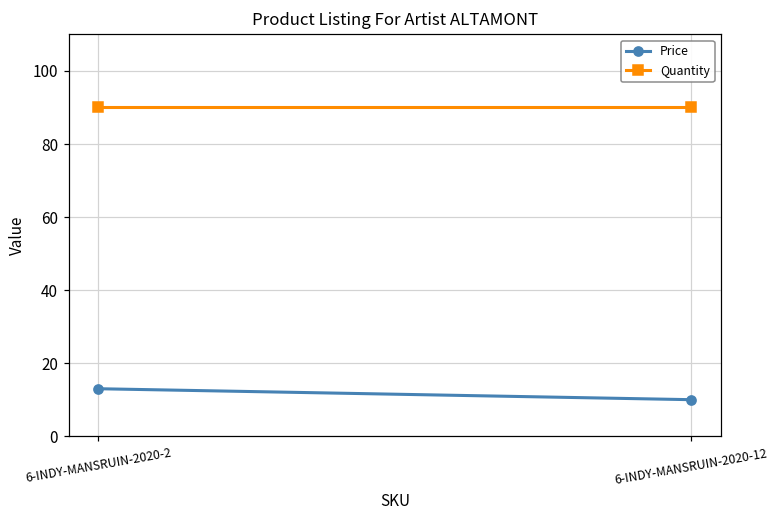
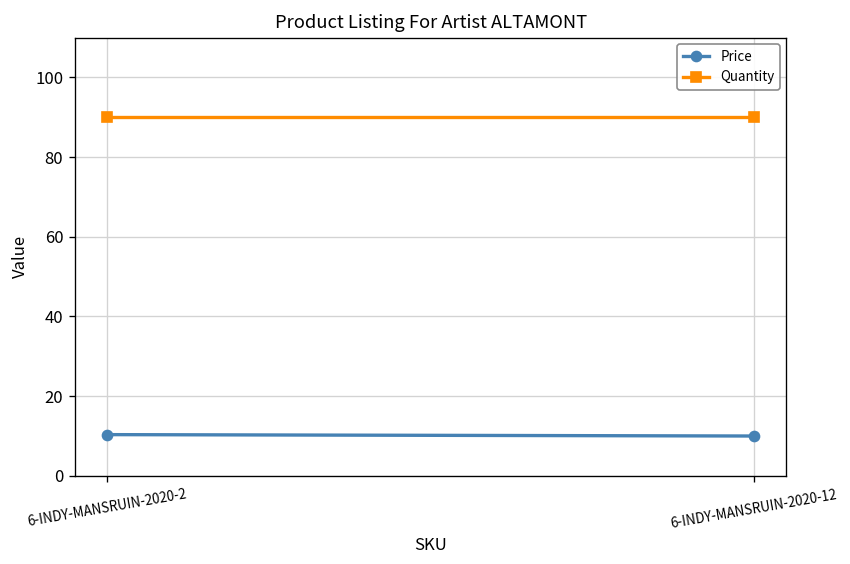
Price, 6-INDY-MANSRUIN-2020-2: 13 -> 10
